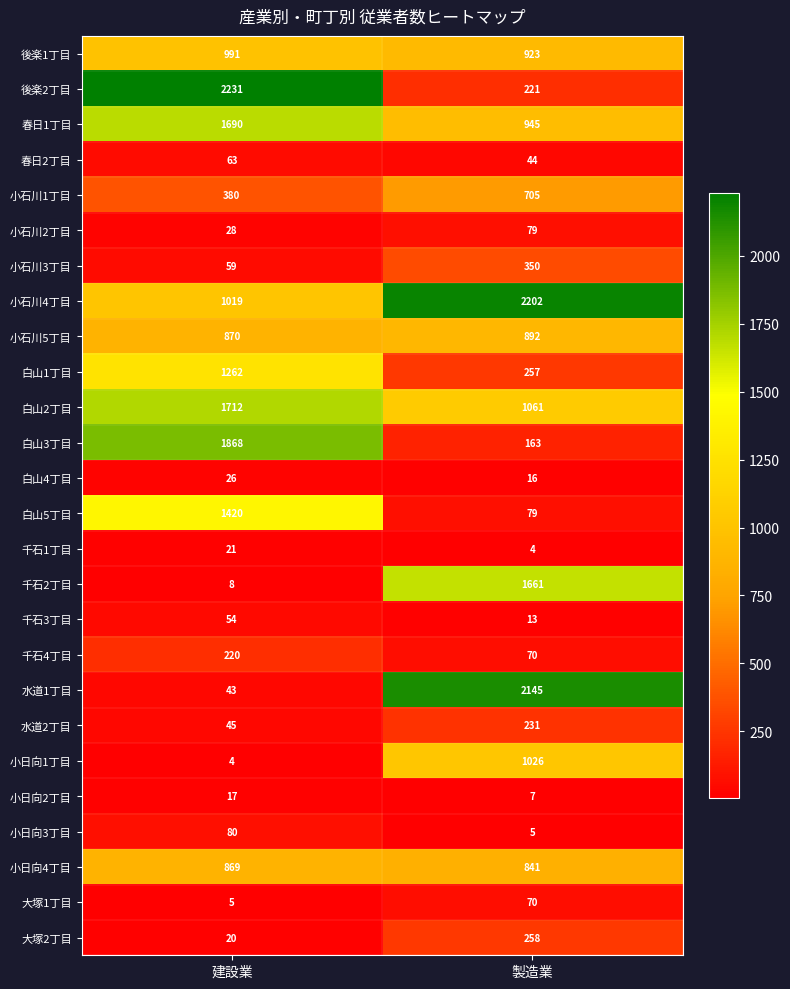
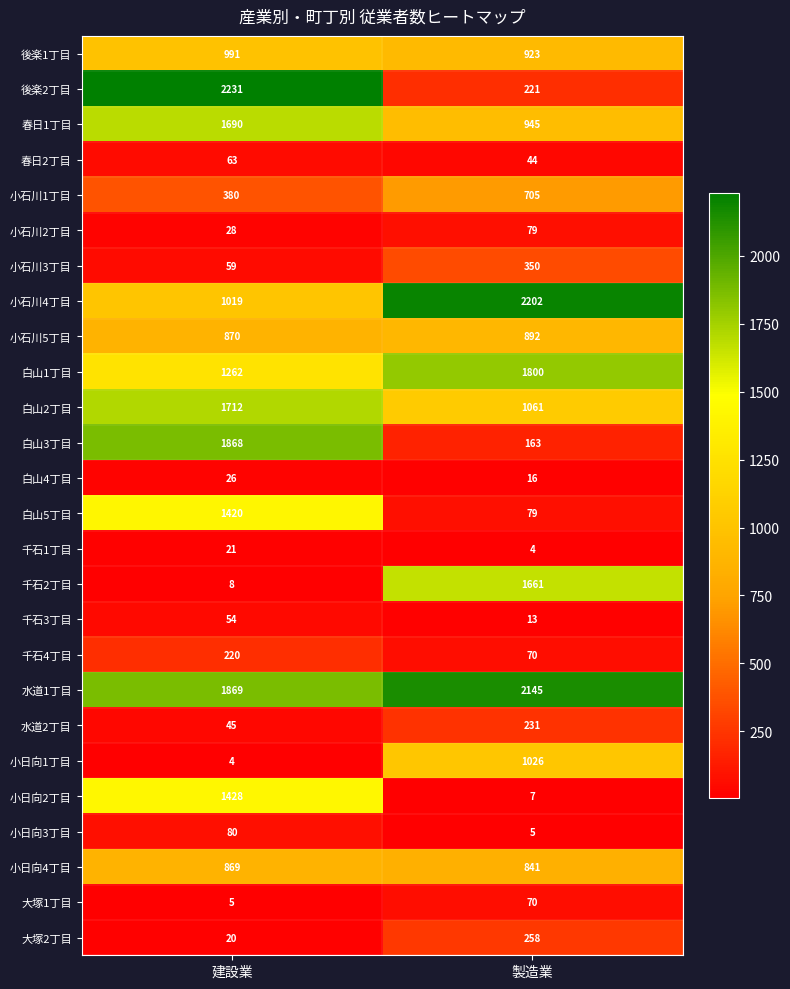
白山1丁目, 製造業: 257 -> 1800
水道1丁目, 建設業: 43 -> 1869
小日向2丁目, 建設業: 17 -> 1428
